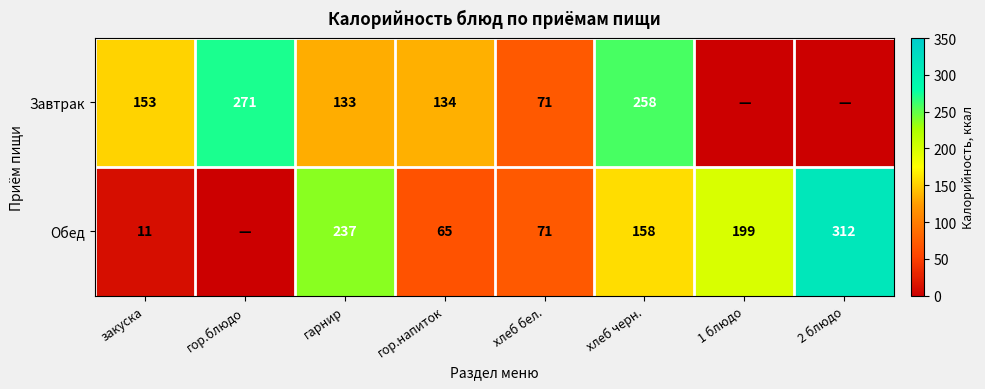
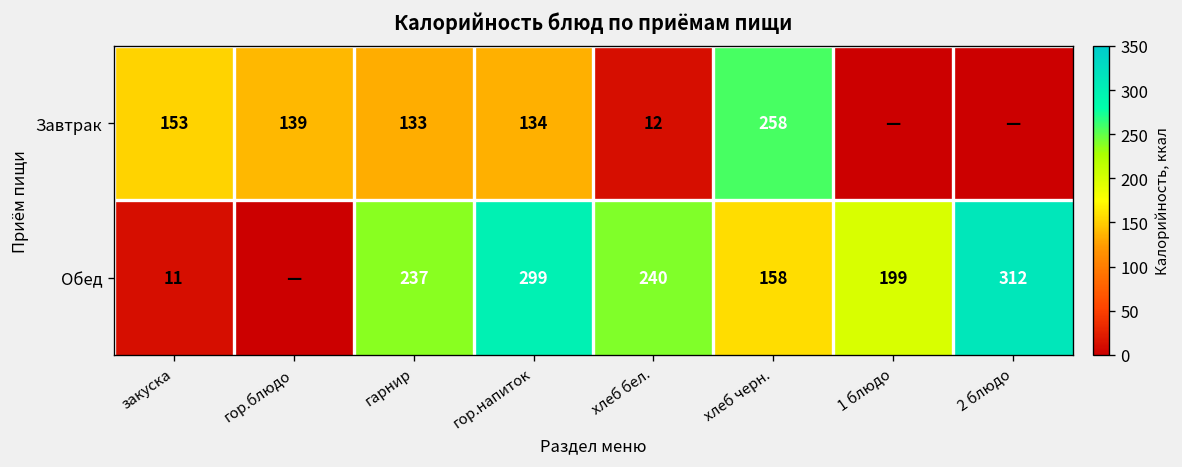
Завтрак, гор.блюдо: 271 -> 139
Завтрак, хлеб бел.: 71 -> 12
Обед, гор.напиток: 65 -> 299
Обед, хлеб бел.: 71 -> 240
